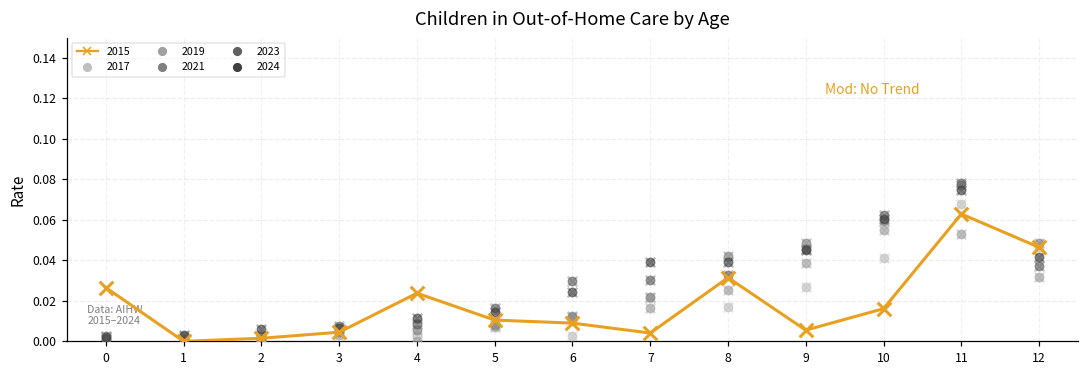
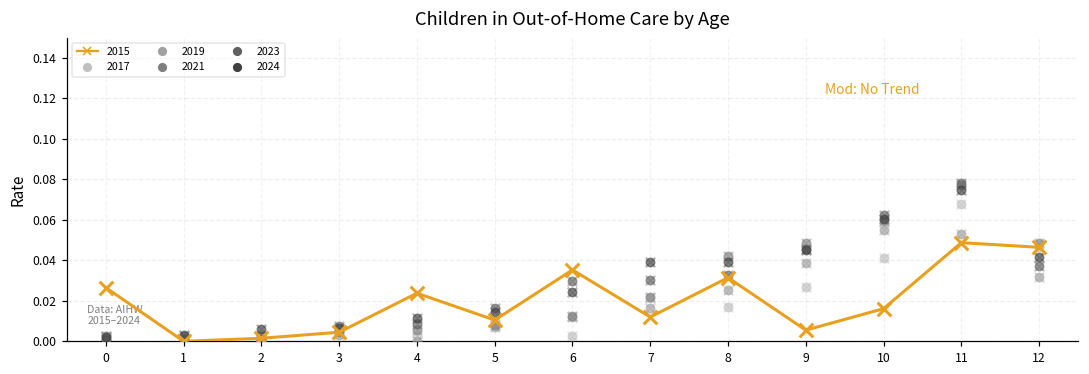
2015, 6: 0.009 -> 0.035
2015, 7: 0.004 -> 0.012
2015, 11: 0.063 -> 0.049
